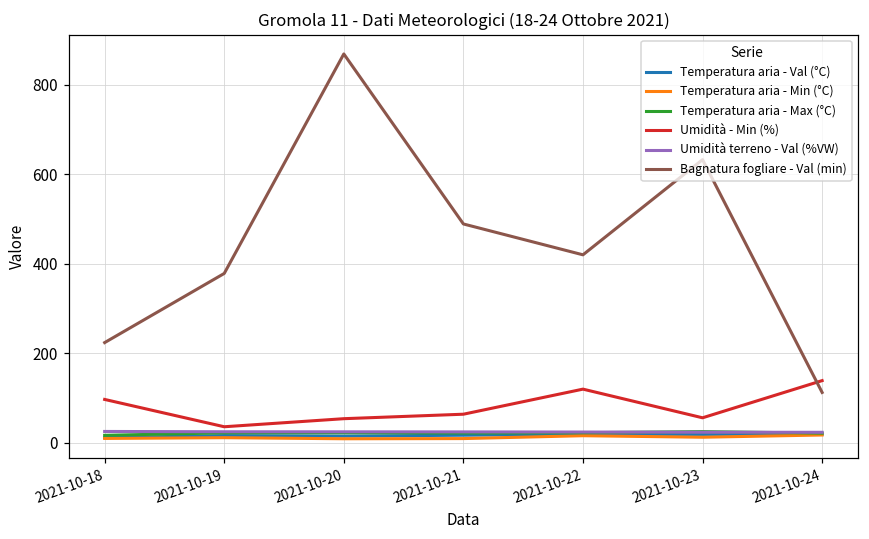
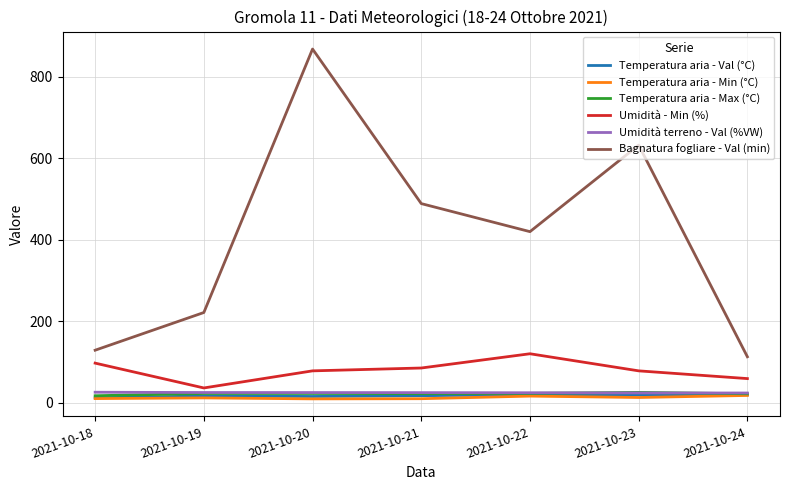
Bagnatura fogliare - Val (min), 2021-10-18: 220 -> 130
Bagnatura fogliare - Val (min), 2021-10-19: 380 -> 220
Umidità - Min (%), 2021-10-20: 50 -> 80
Umidità - Min (%), 2021-10-21: 60 -> 90
Umidità - Min (%), 2021-10-23: 60 -> 80
Umidità - Min (%), 2021-10-24: 140 -> 60
